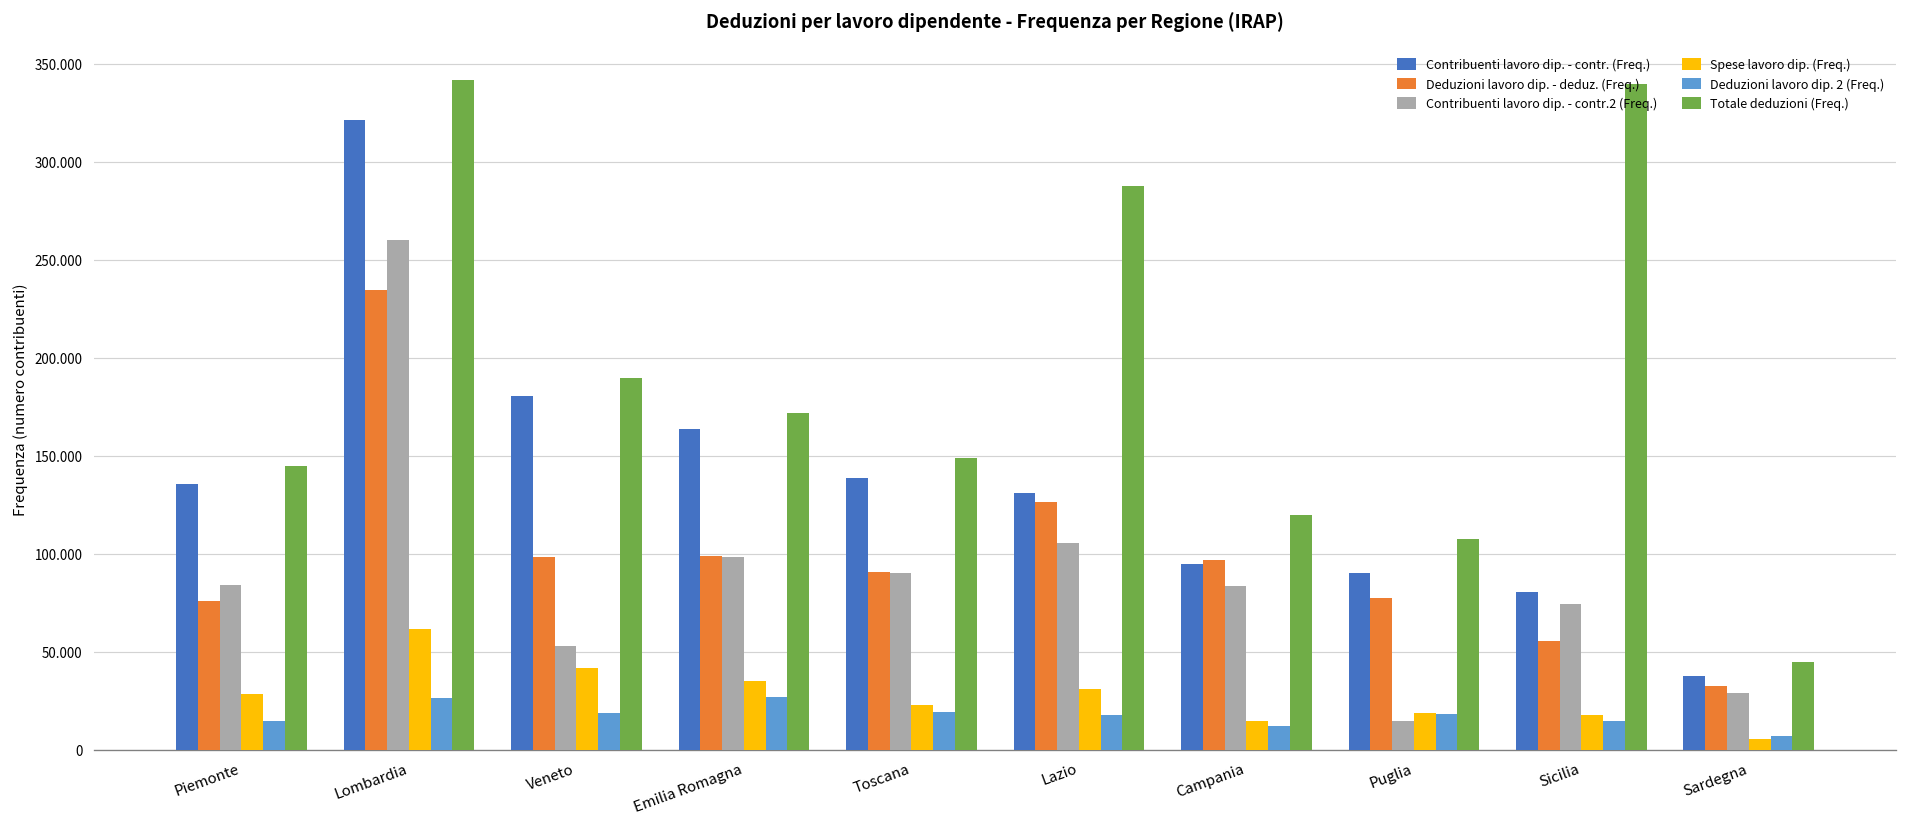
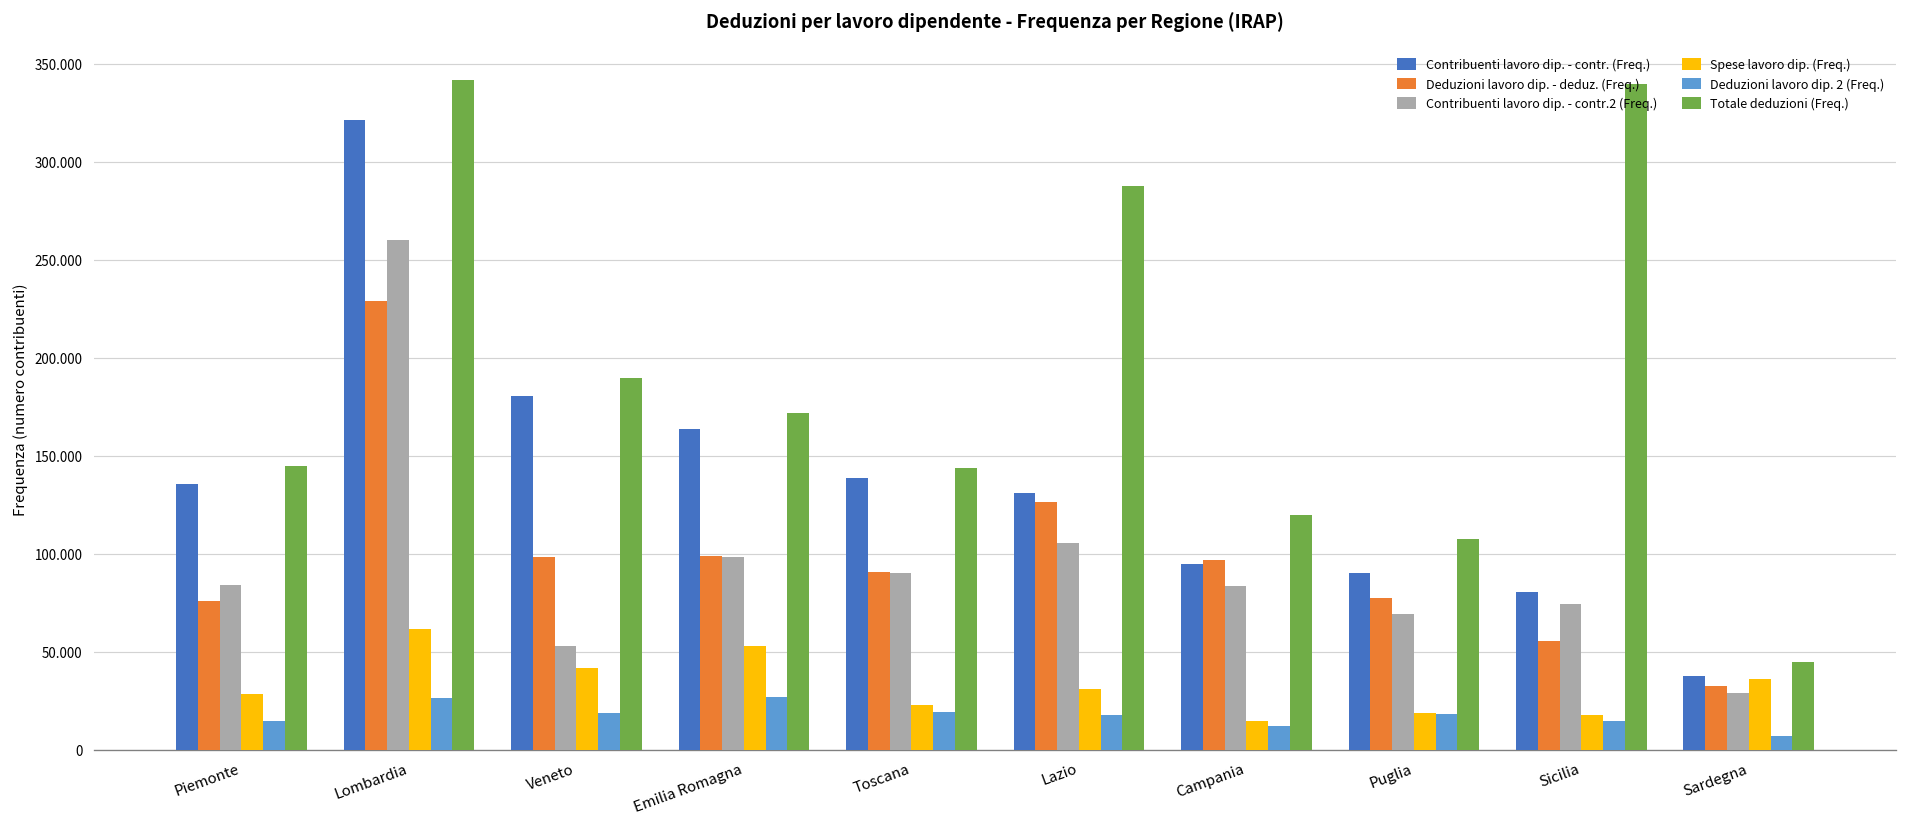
Deduzioni lavoro dip. - deduz. (Freq.), Lombardia: 234 -> 229
Spese lavoro dip. (Freq.), Emilia Romagna: 35 -> 53
Totale deduzioni (Freq.), Toscana: 149 -> 144
Contribuenti lavoro dip. - contr.2 (Freq.), Puglia: 15 -> 69
Spese lavoro dip. (Freq.), Sardegna: 6 -> 36
